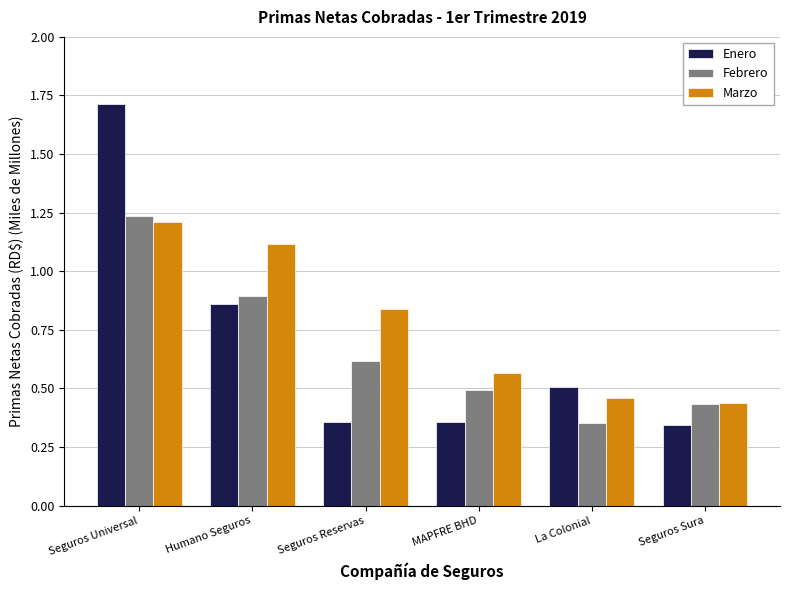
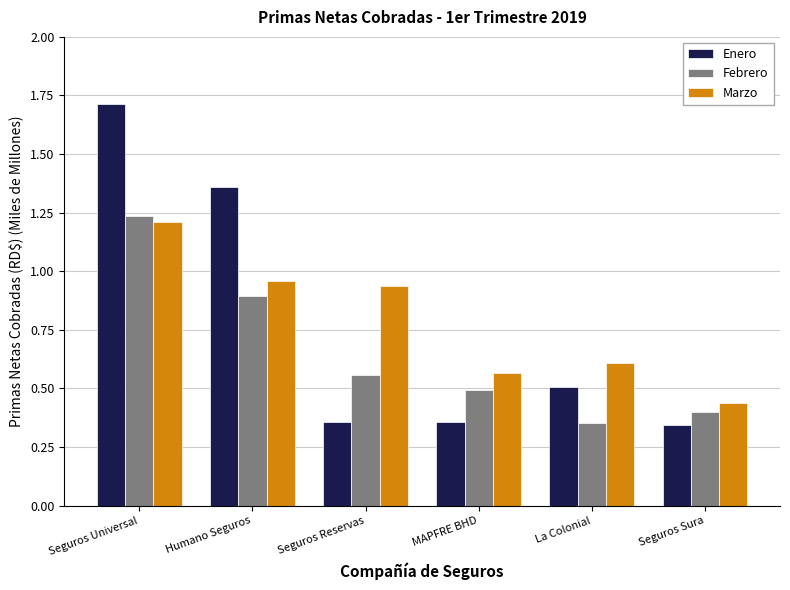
Enero, Humano Seguros: 0.86 -> 1.36
Marzo, Humano Seguros: 1.12 -> 0.96
Febrero, Seguros Reservas: 0.62 -> 0.56
Marzo, Seguros Reservas: 0.84 -> 0.94
Marzo, La Colonial: 0.46 -> 0.61
Febrero, Seguros Sura: 0.43 -> 0.40
